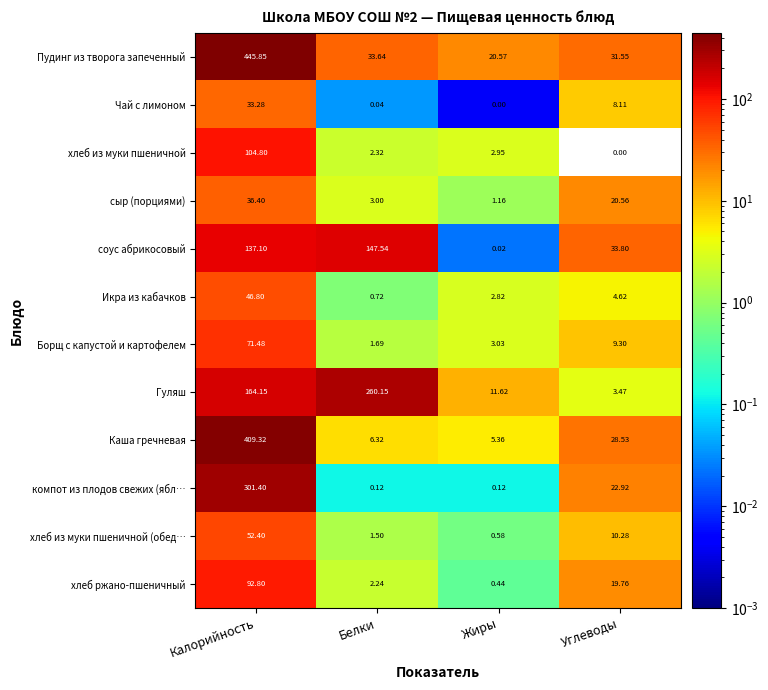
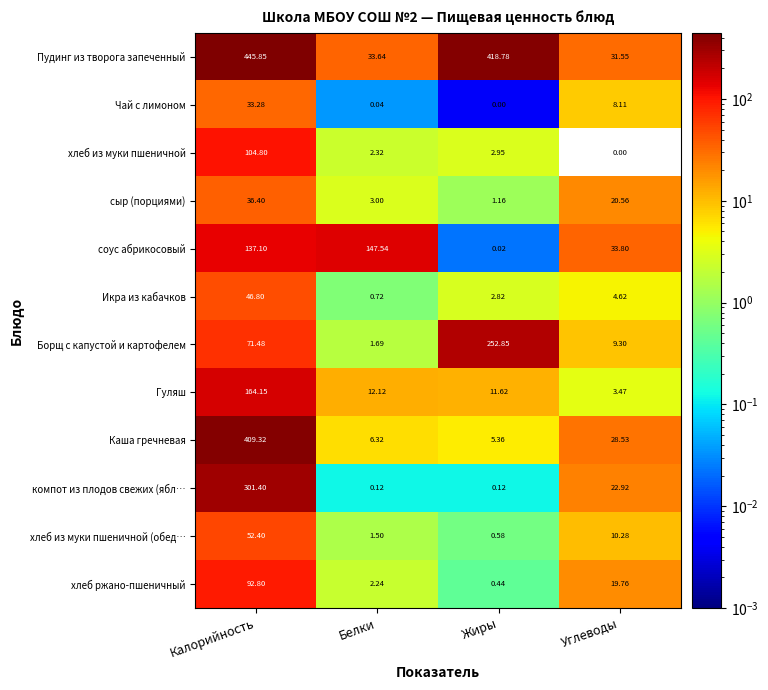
Пудинг из творога запеченный, Жиры: 20.57 -> 418.78
Борщ с капустой и картофелем, Жиры: 3.03 -> 252.85
Гуляш, Белки: 260.15 -> 12.12
